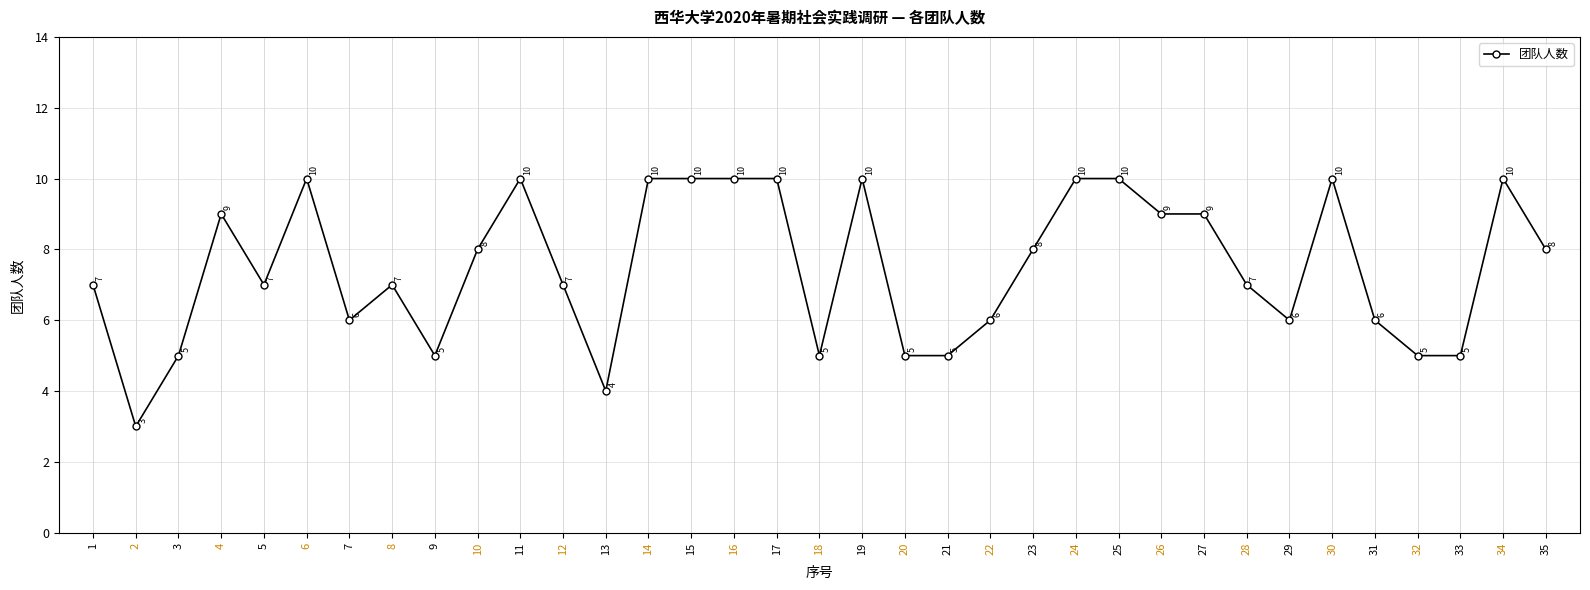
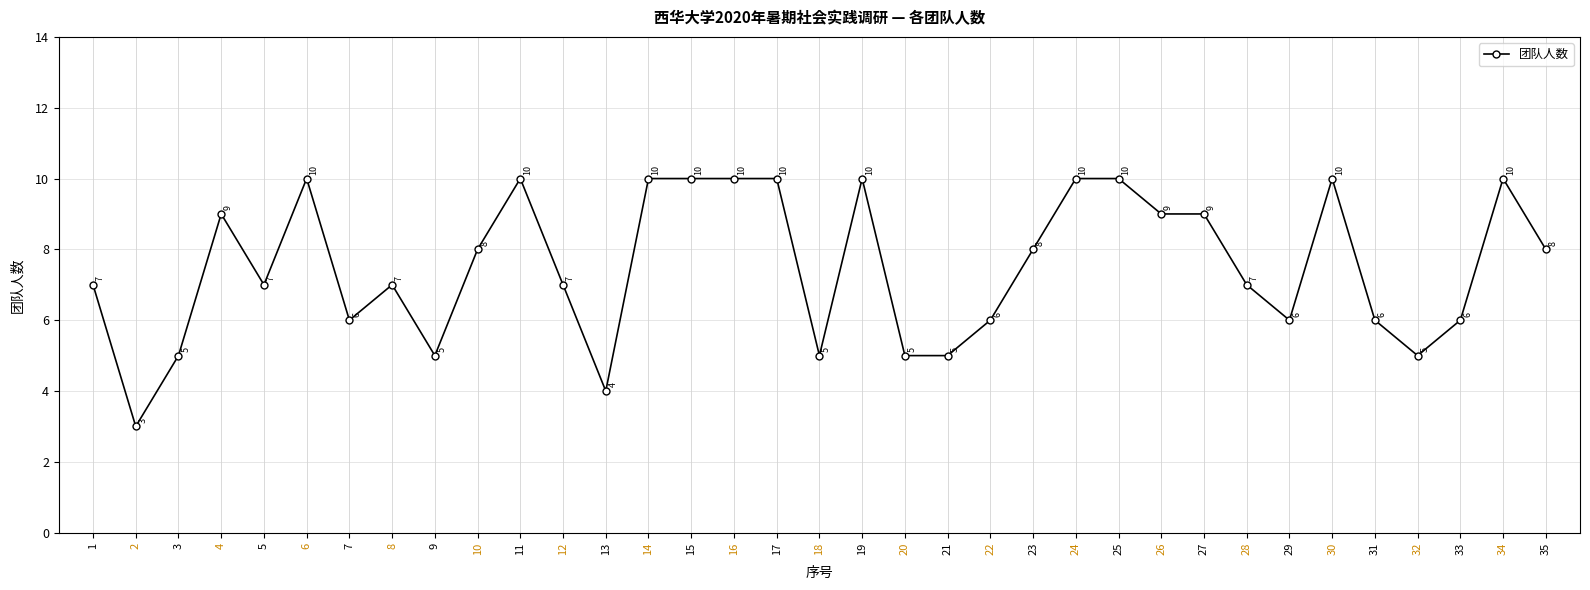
33: 5 -> 6
